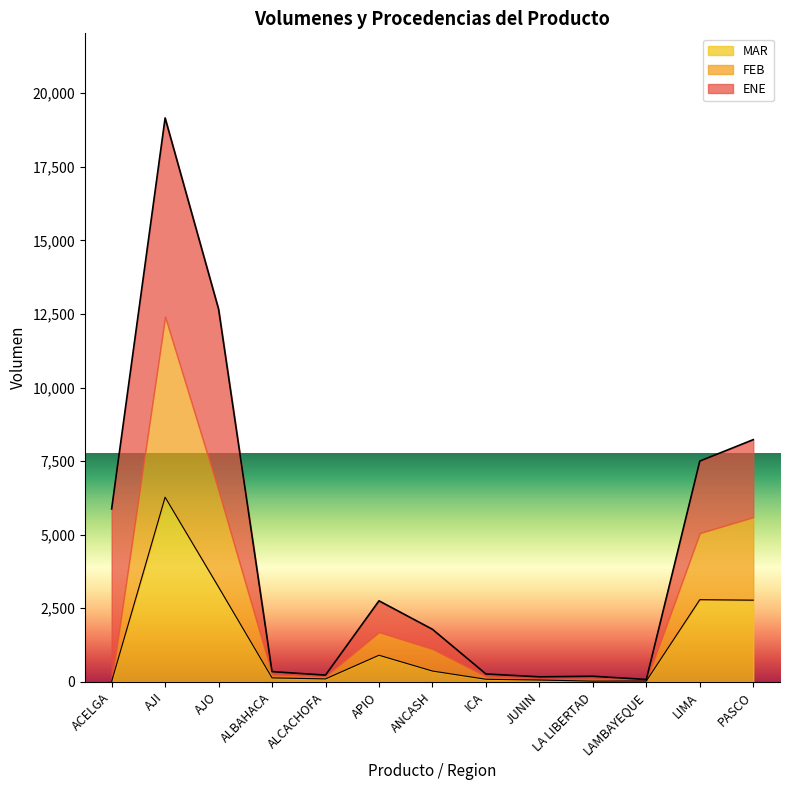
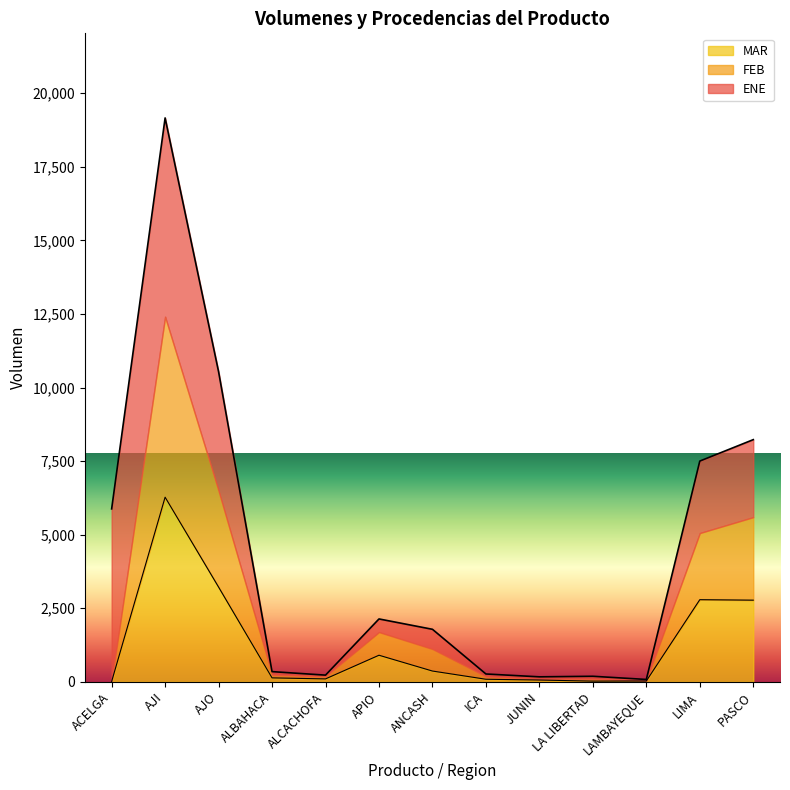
ENE, AJO: 6,200 -> 4,000
ENE, APIO: 1,100 -> 400
